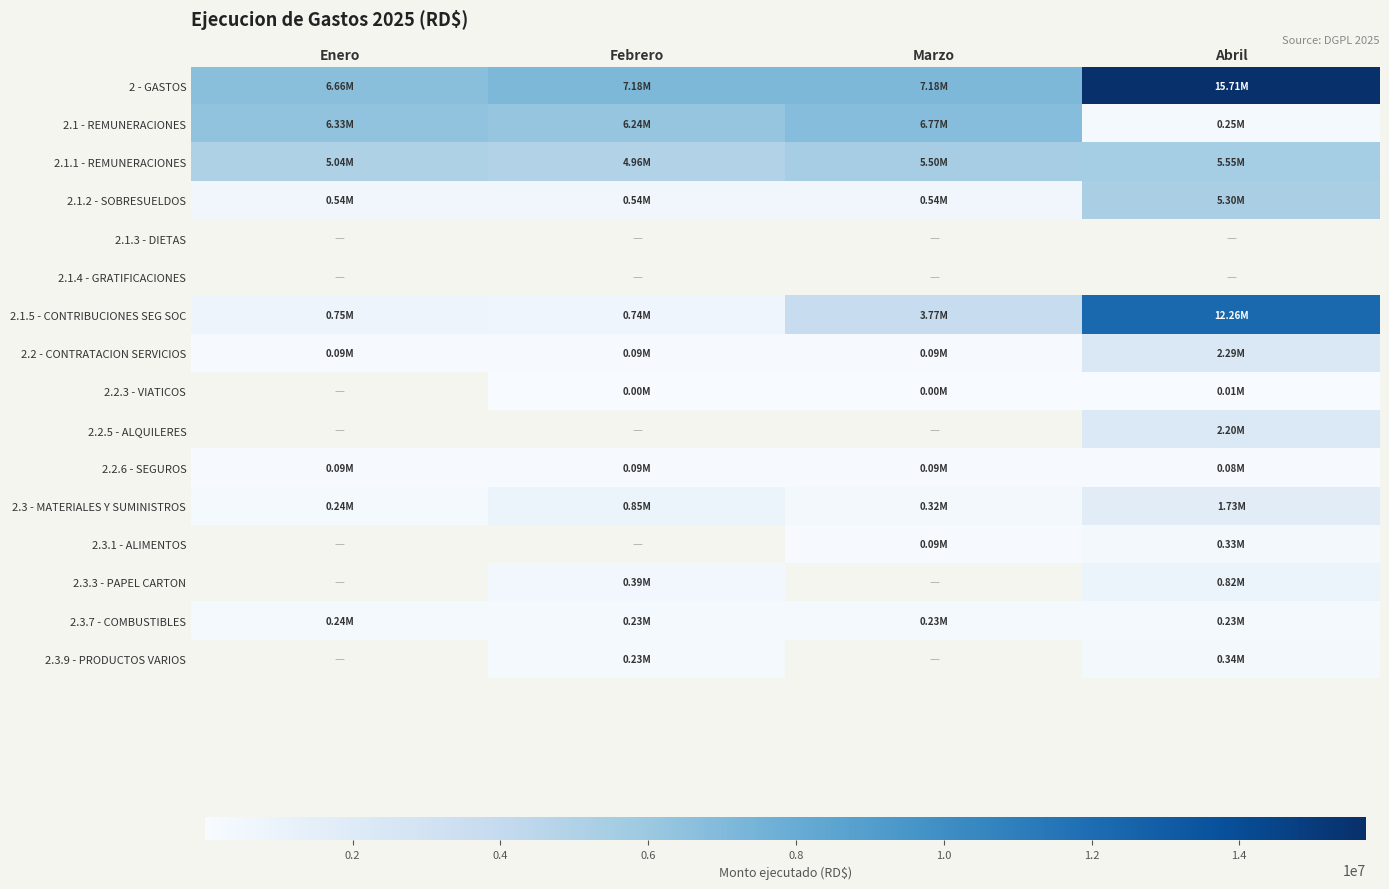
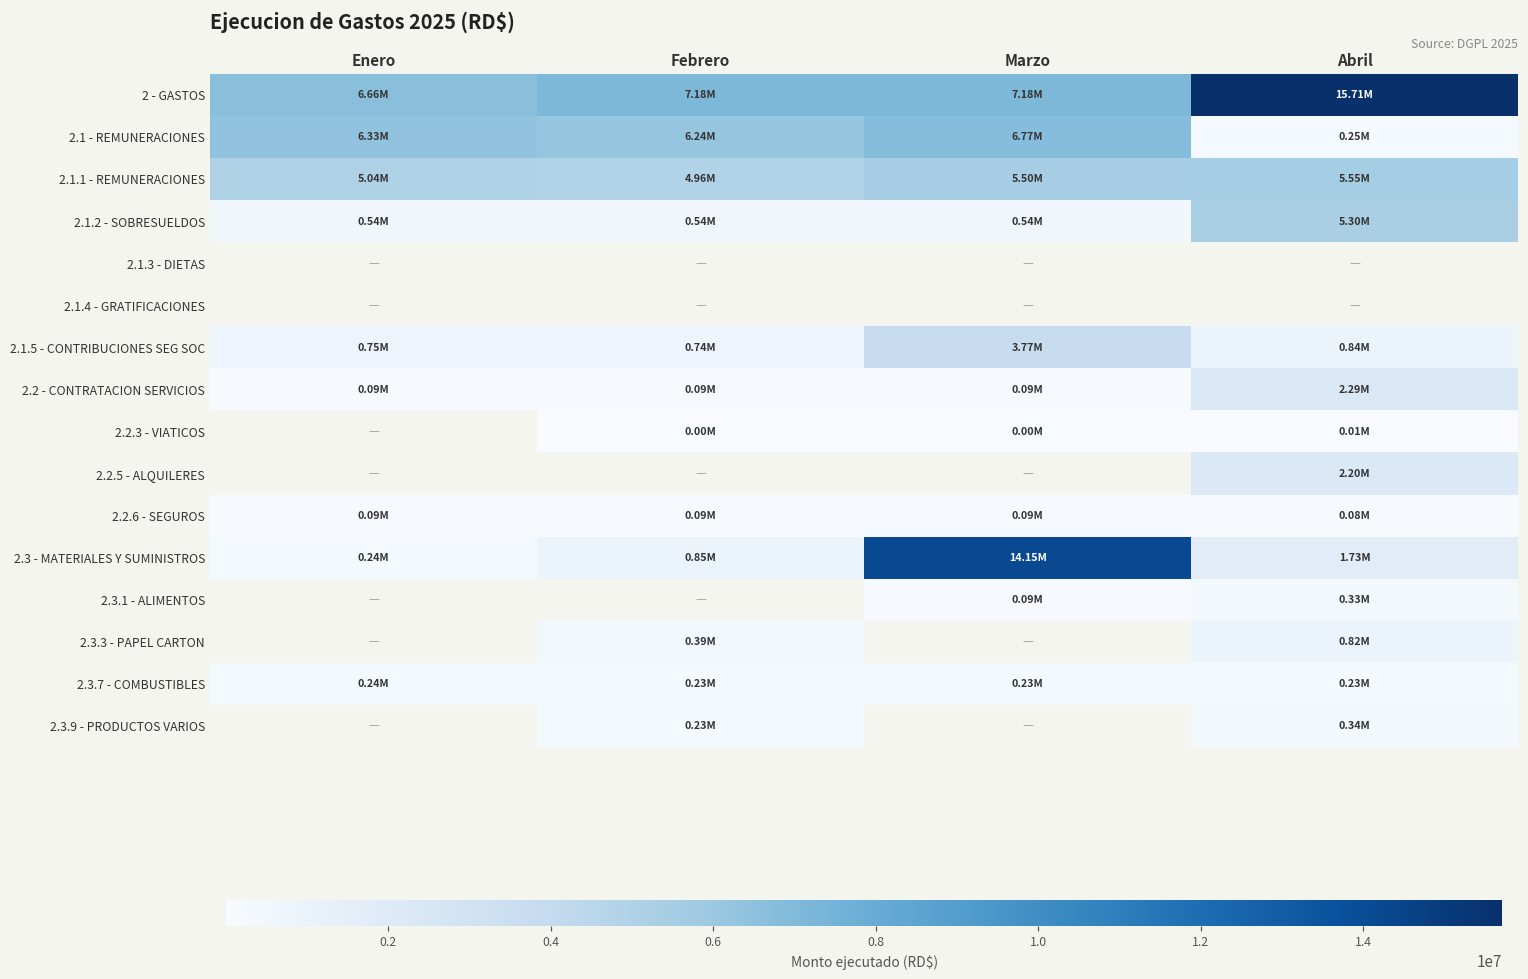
2.1.5 - CONTRIBUCIONES SEG SOC, Abril: 12.26M -> 0.84M
2.3 - MATERIALES Y SUMINISTROS, Marzo: 0.32M -> 14.15M
